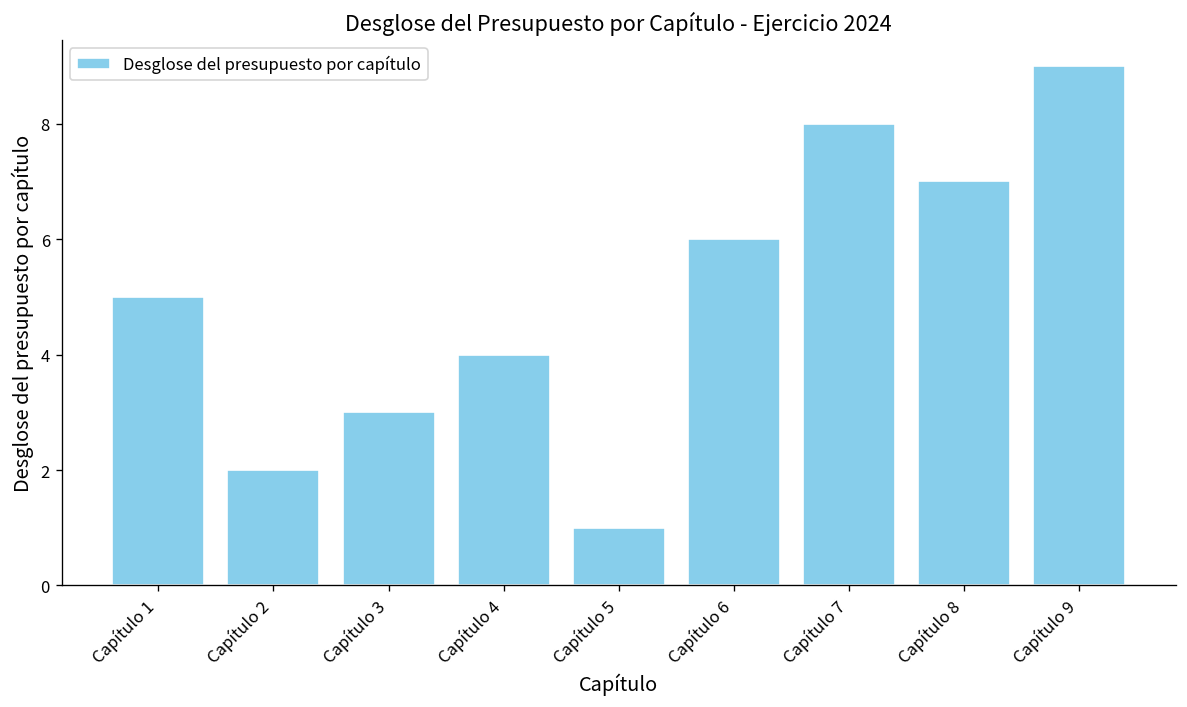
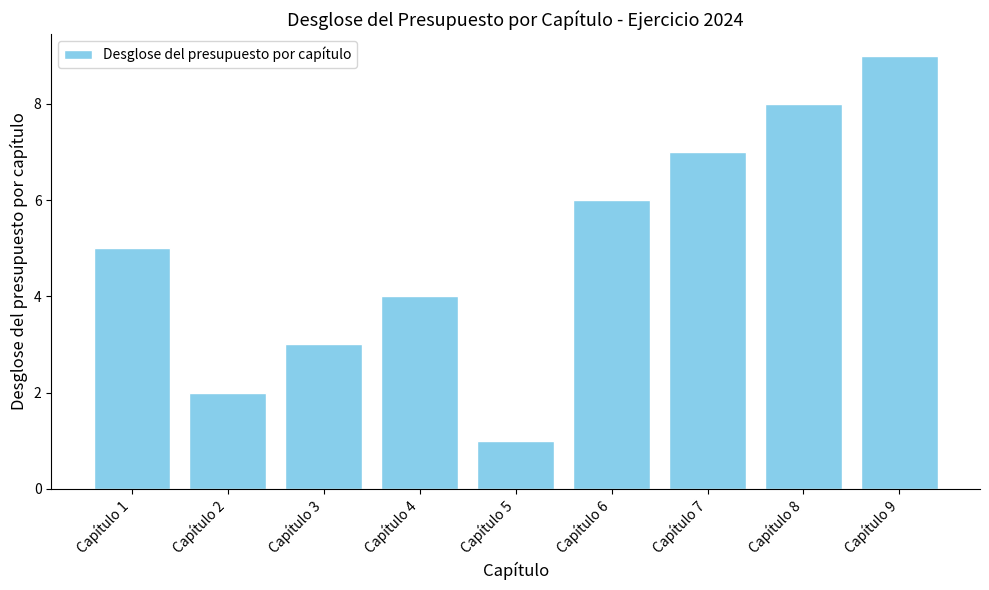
Capítulo 7: 8 -> 7
Capítulo 8: 7 -> 8
